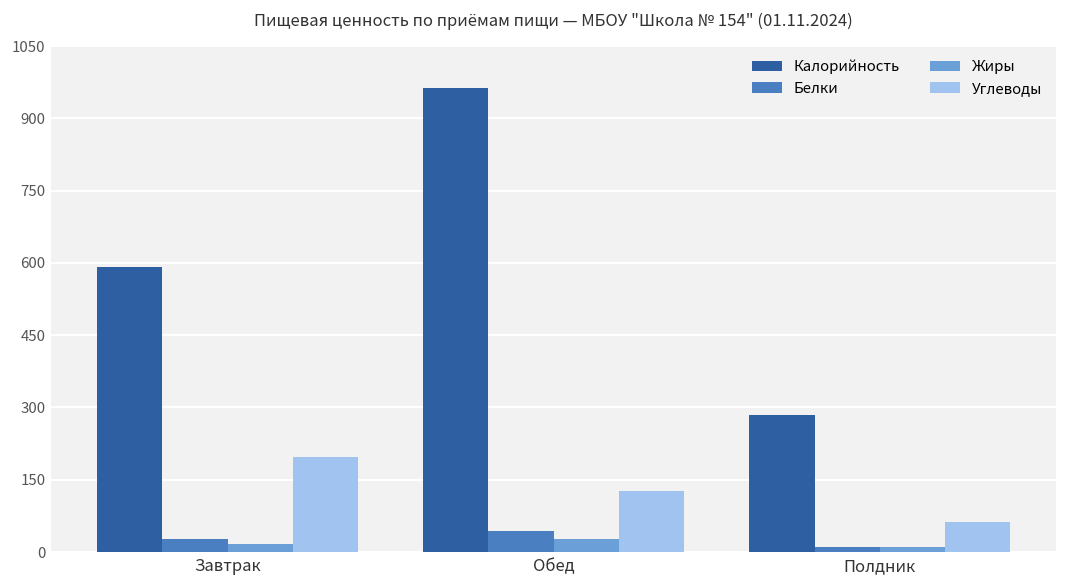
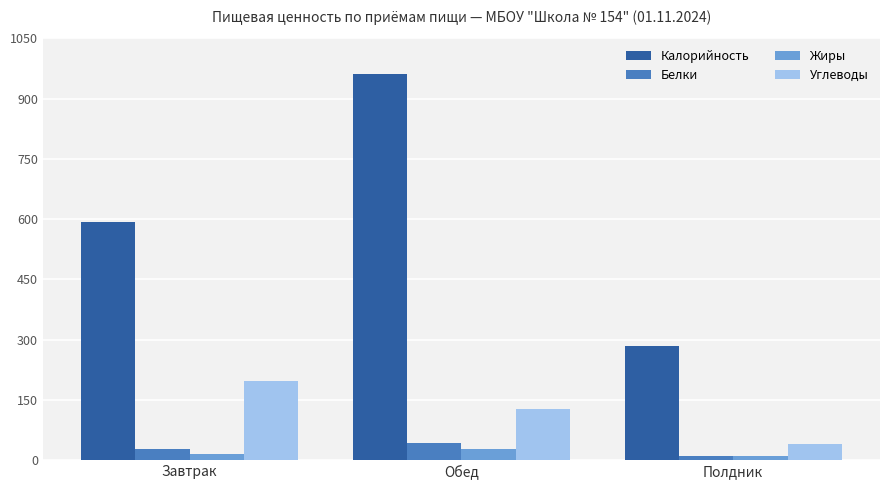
Углеводы, Полдник: 60 -> 40
